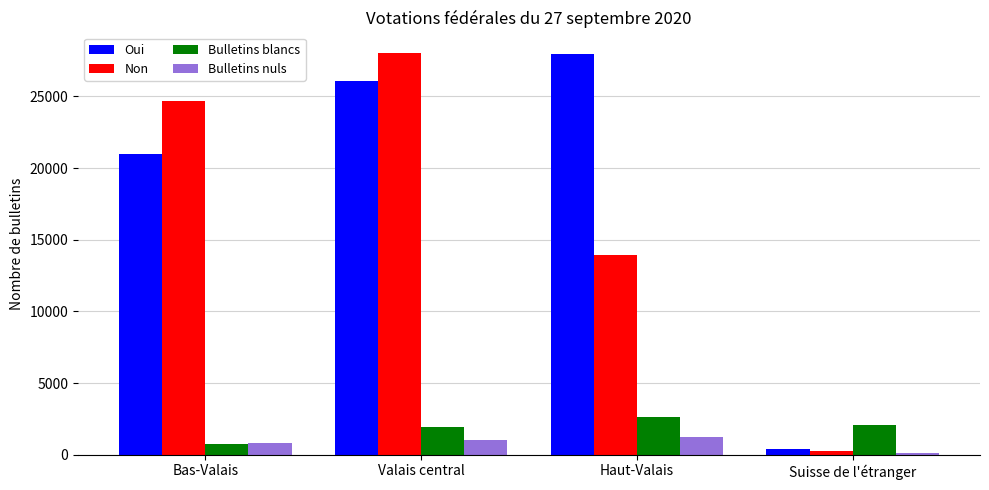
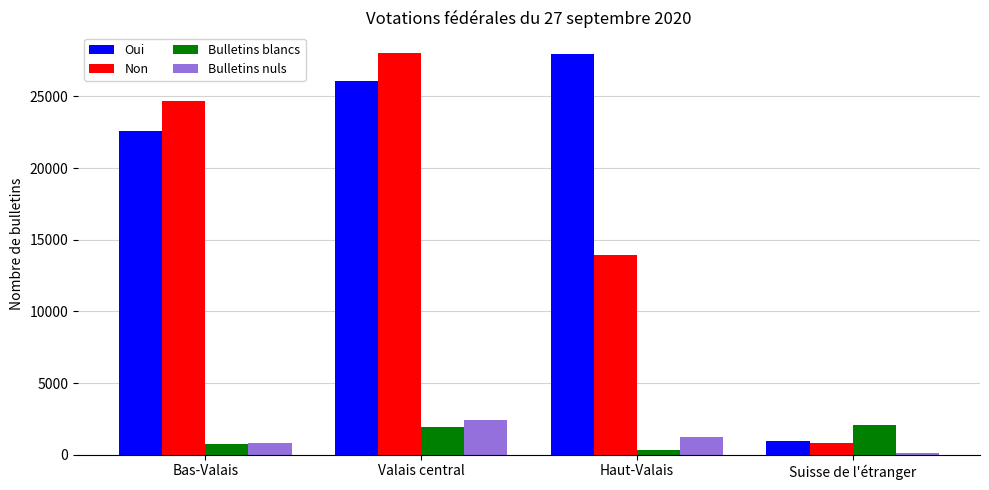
Oui, Bas-Valais: 20900 -> 22600
Bulletins nuls, Valais central: 1000 -> 2400
Bulletins blancs, Haut-Valais: 2700 -> 300
Oui, Suisse de l'étranger: 400 -> 1000
Non, Suisse de l'étranger: 300 -> 800
